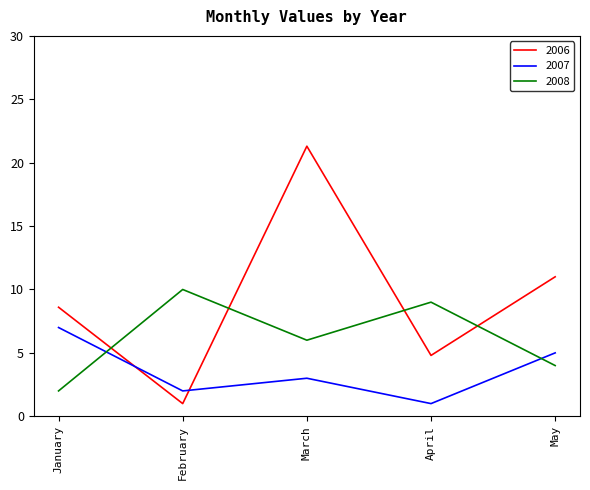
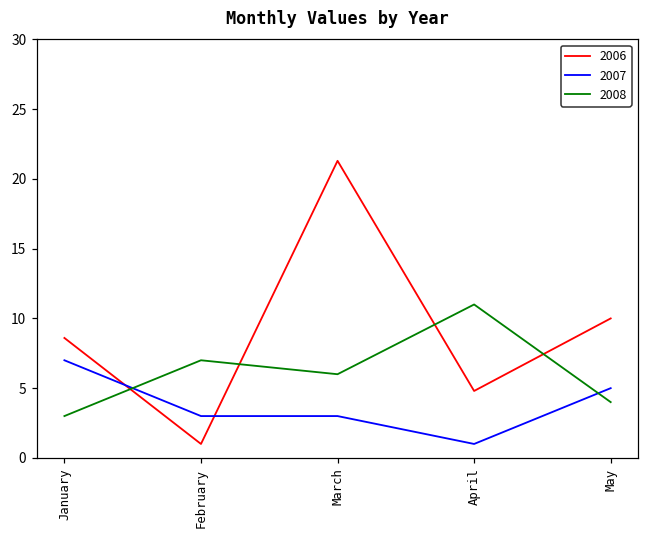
2008, January: 2 -> 3
2007, February: 2 -> 3
2008, February: 10 -> 7
2008, April: 9 -> 11
2006, May: 11 -> 10
